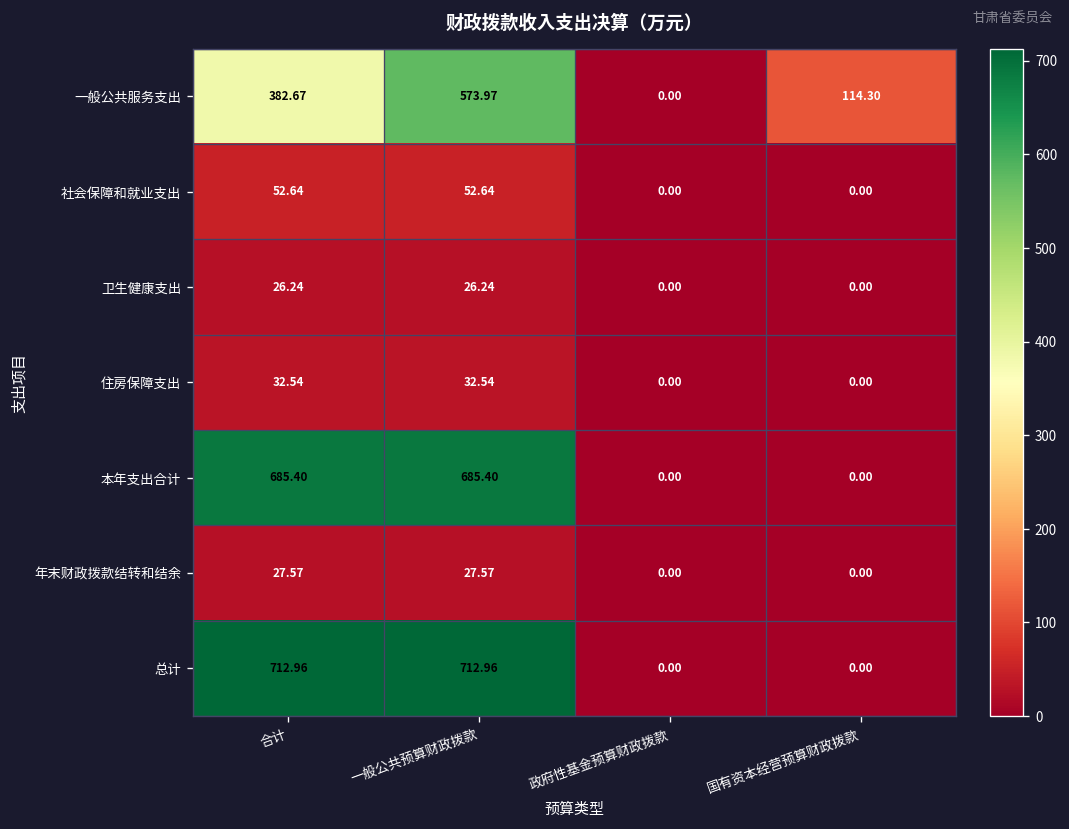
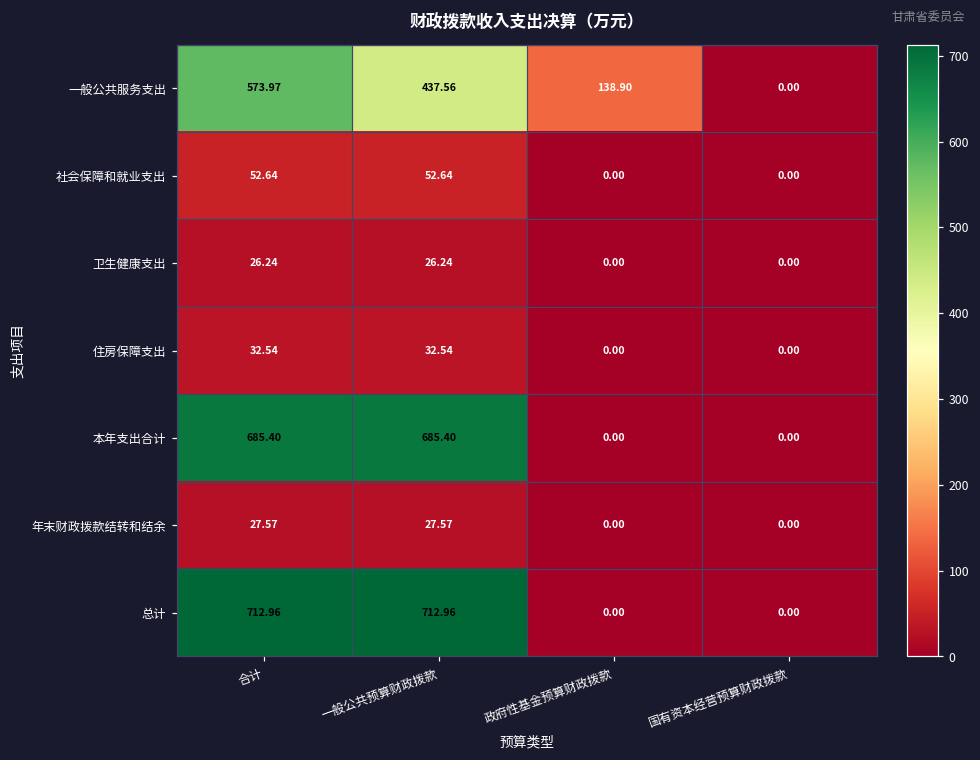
一般公共服务支出, 合计: 382.67 -> 573.97
一般公共服务支出, 一般公共预算财政拨款: 573.97 -> 437.56
一般公共服务支出, 政府性基金预算财政拨款: 0.00 -> 138.90
一般公共服务支出, 国有资本经营预算财政拨款: 114.30 -> 0.00
